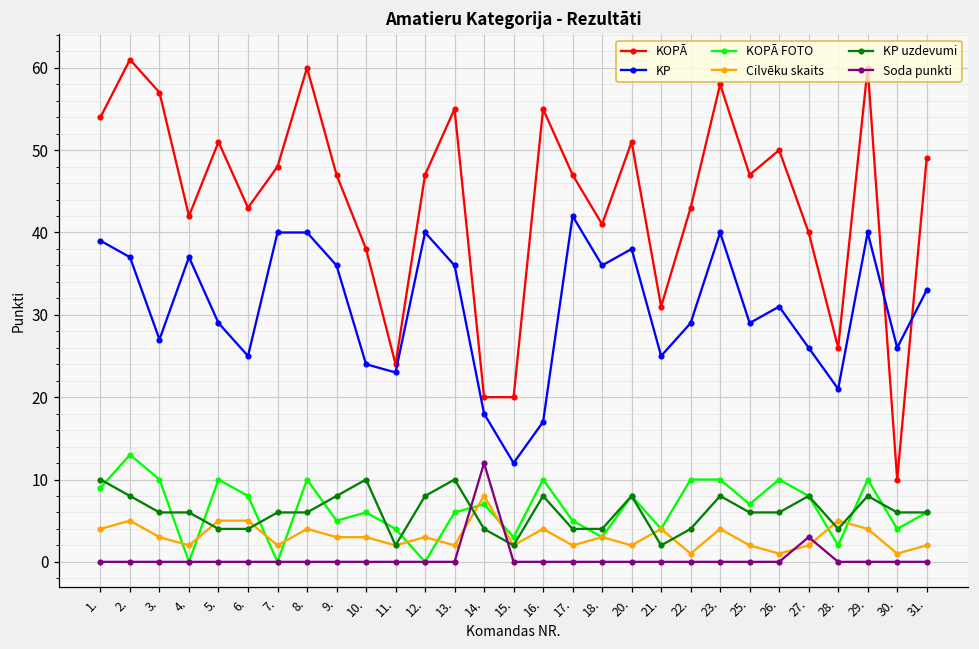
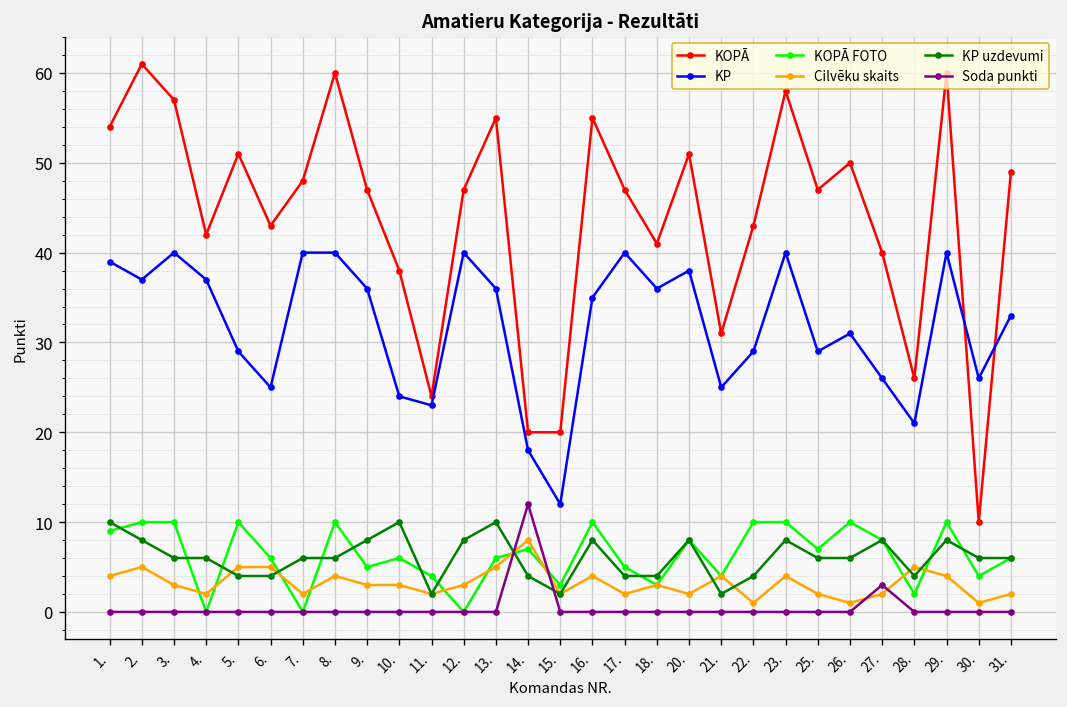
KOPĀ FOTO, 2.: 13 -> 10
KP, 3.: 27 -> 40
KOPĀ FOTO, 6.: 8 -> 6
Cilvēku skaits, 13.: 2 -> 5
KP, 16.: 17 -> 35
KP, 17.: 42 -> 40
